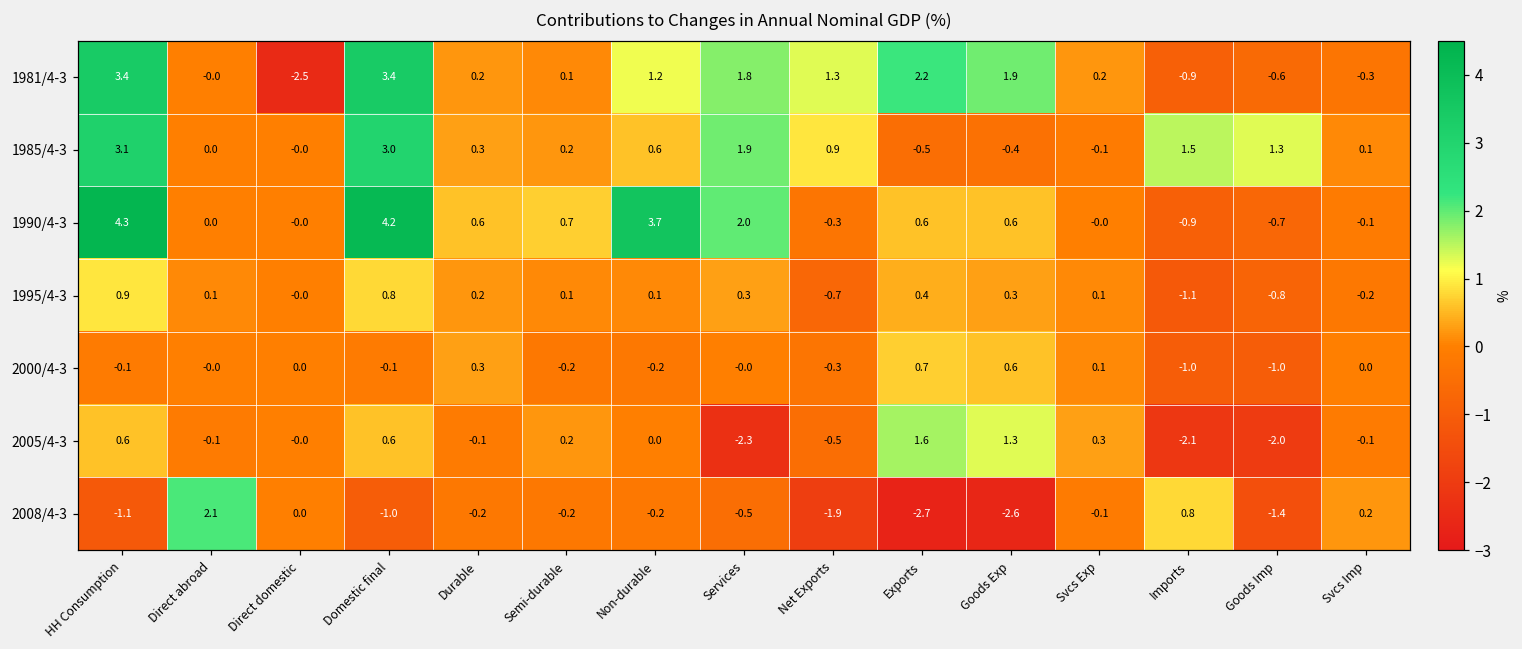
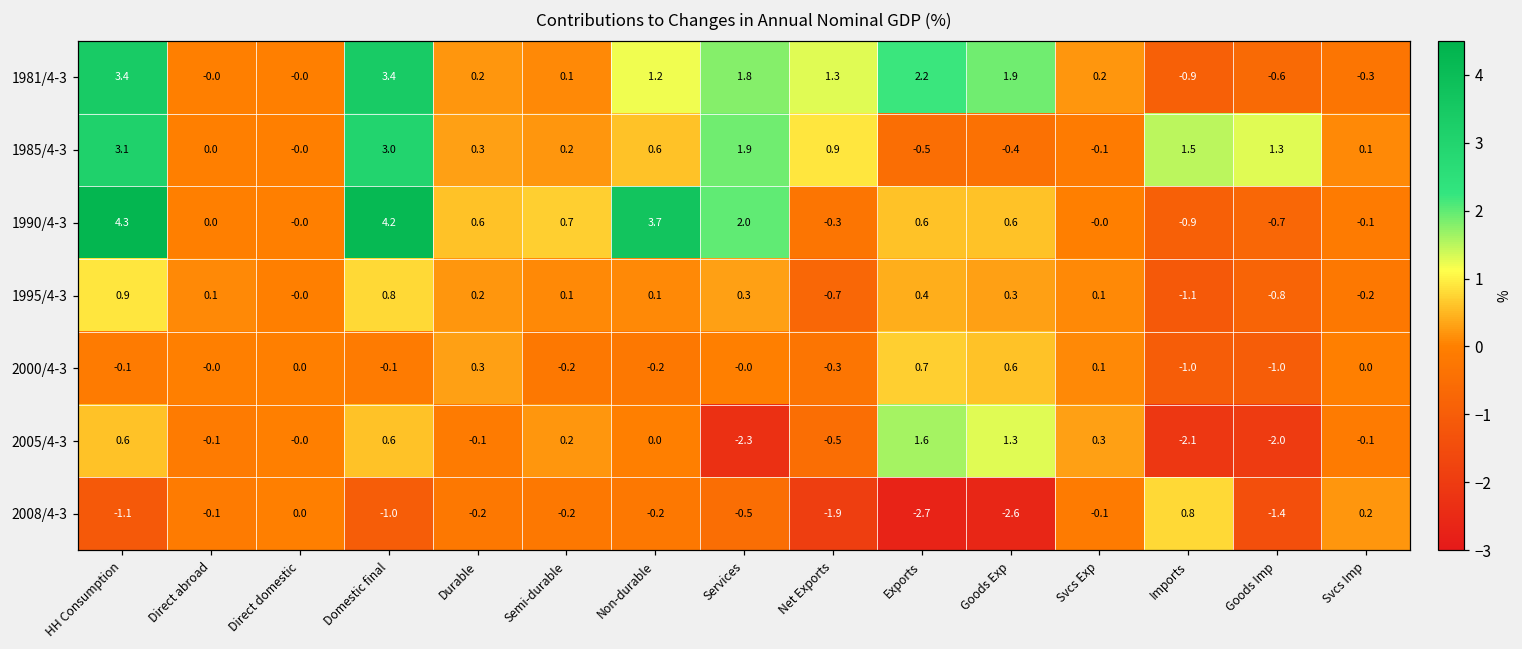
1981/4-3, Direct domestic: -2.5 -> -0.0
2008/4-3, Direct abroad: 2.1 -> -0.1
